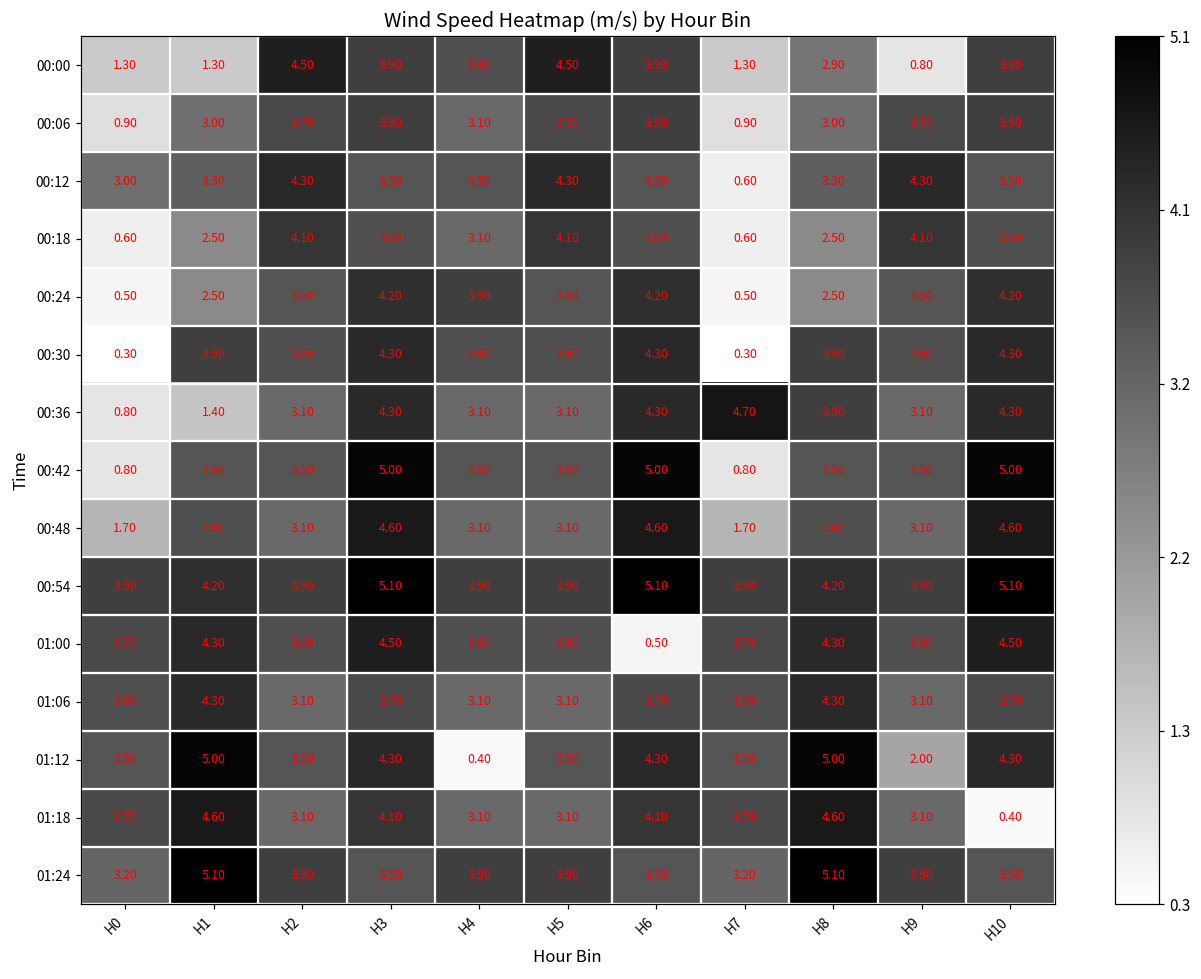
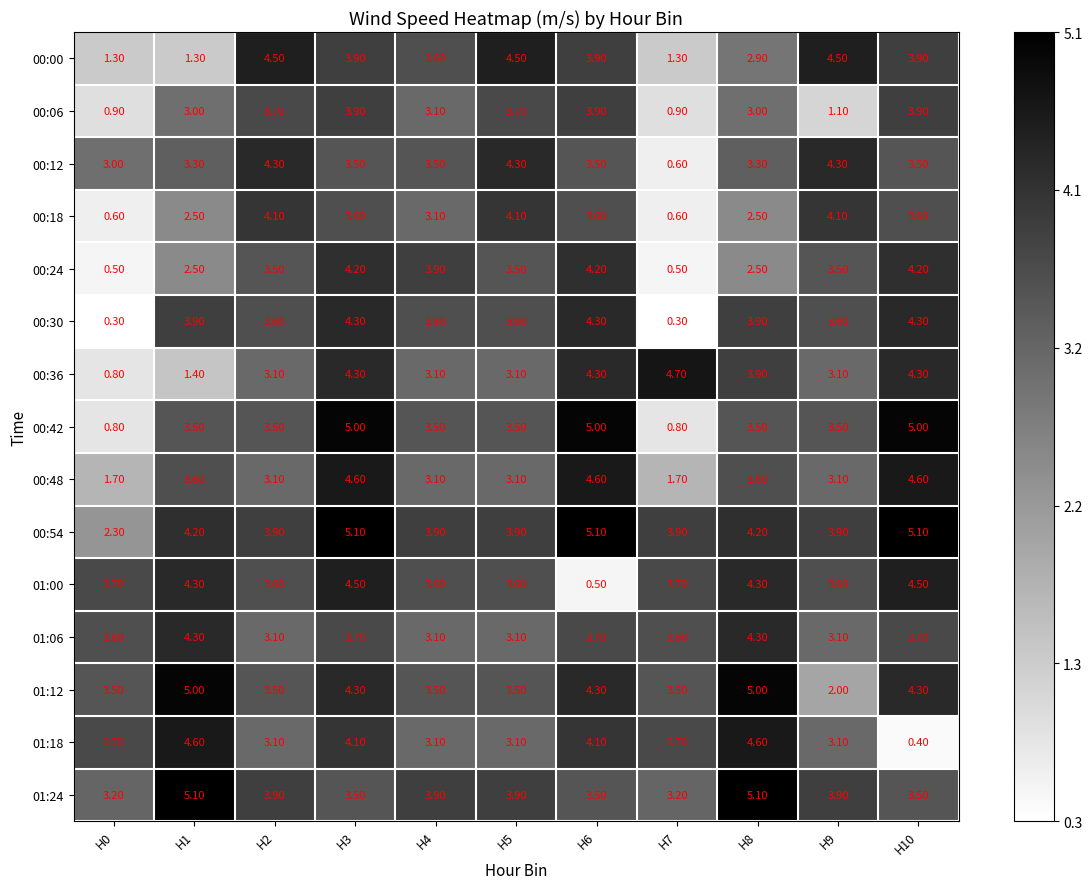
00:00, H9: 0.80 -> 4.50
00:06, H9: 3.70 -> 1.10
00:54, H0: 3.90 -> 2.30
01:12, H4: 0.40 -> 3.50
